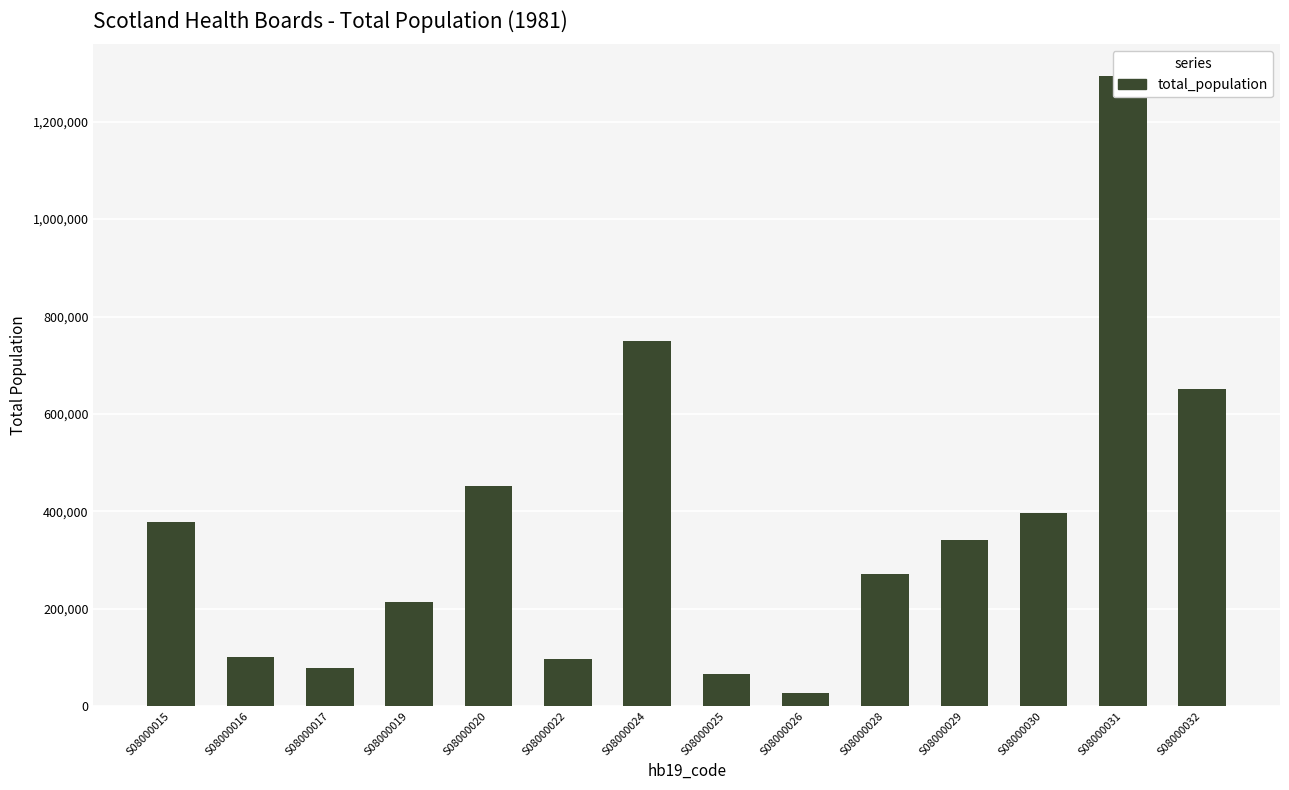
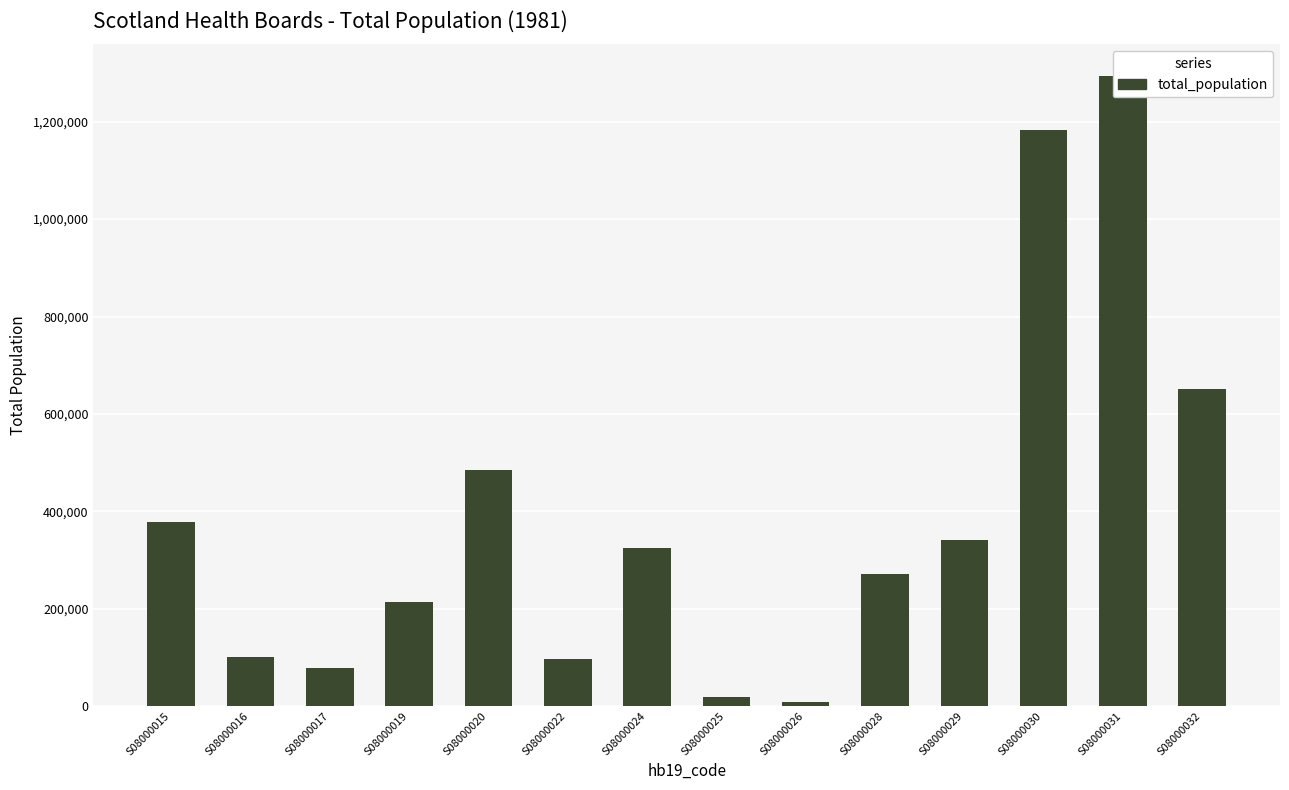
S08000020: 450,000 -> 480,000
S08000024: 750,000 -> 320,000
S08000025: 70,000 -> 20,000
S08000026: 30,000 -> 10,000
S08000030: 400,000 -> 1,180,000
